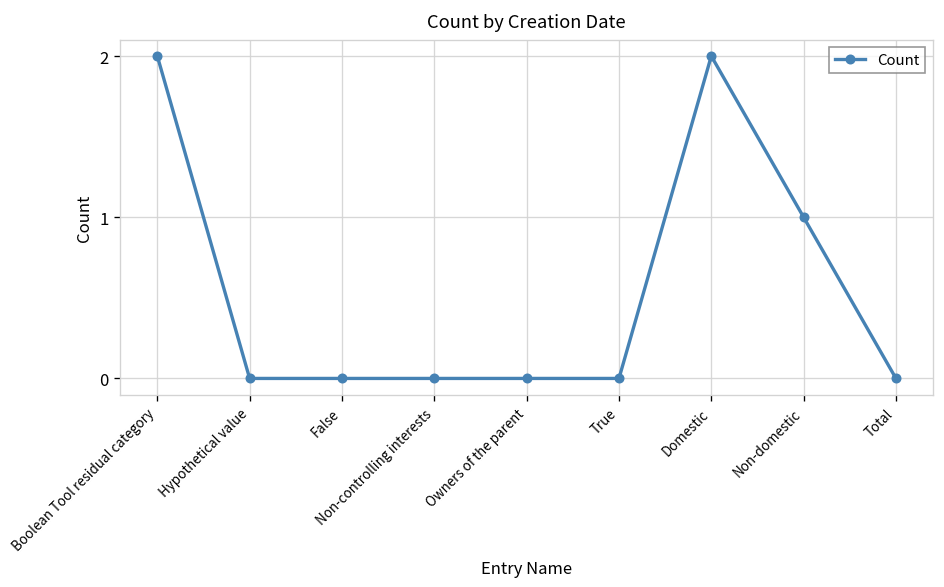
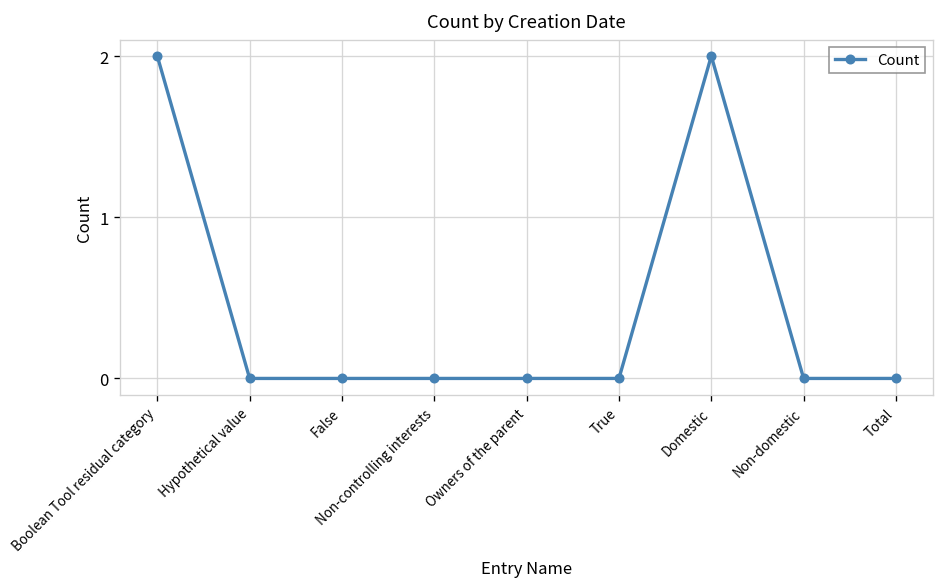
Non-domestic: 1 -> 0
